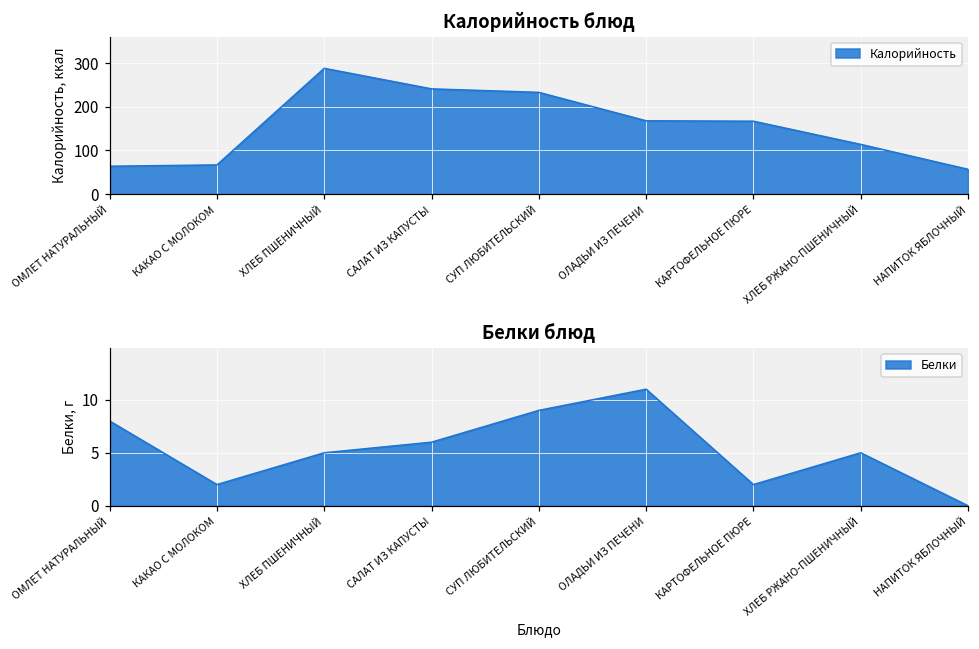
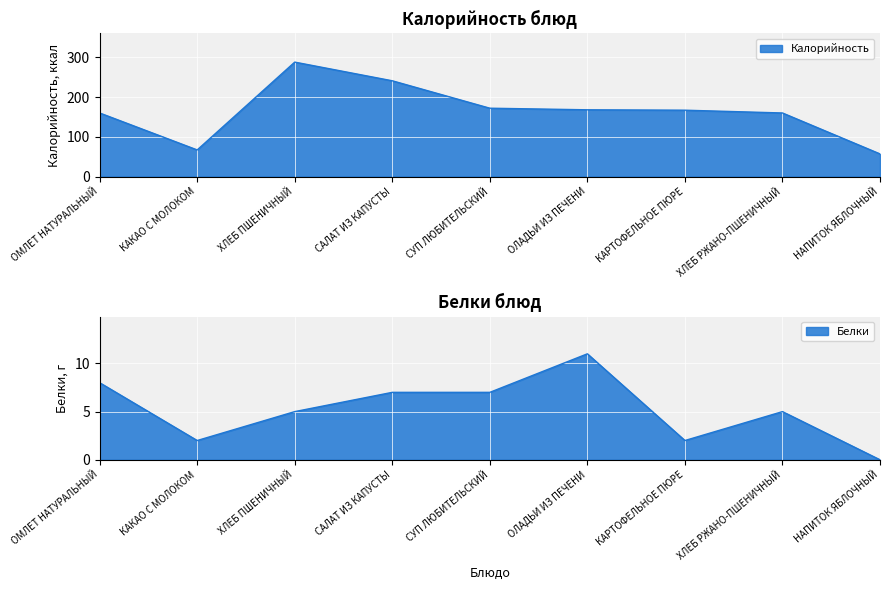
Калорийность блюд, ОМЛЕТ НАТУРАЛЬНЫЙ: 60 -> 160
Калорийность блюд, СУП ЛЮБИТЕЛЬСКИЙ: 230 -> 170
Калорийность блюд, ХЛЕБ РЖАНО-ПШЕНИЧНЫЙ: 110 -> 160
Белки блюд, САЛАТ ИЗ КАПУСТЫ: 6 -> 7
Белки блюд, СУП ЛЮБИТЕЛЬСКИЙ: 9 -> 7
